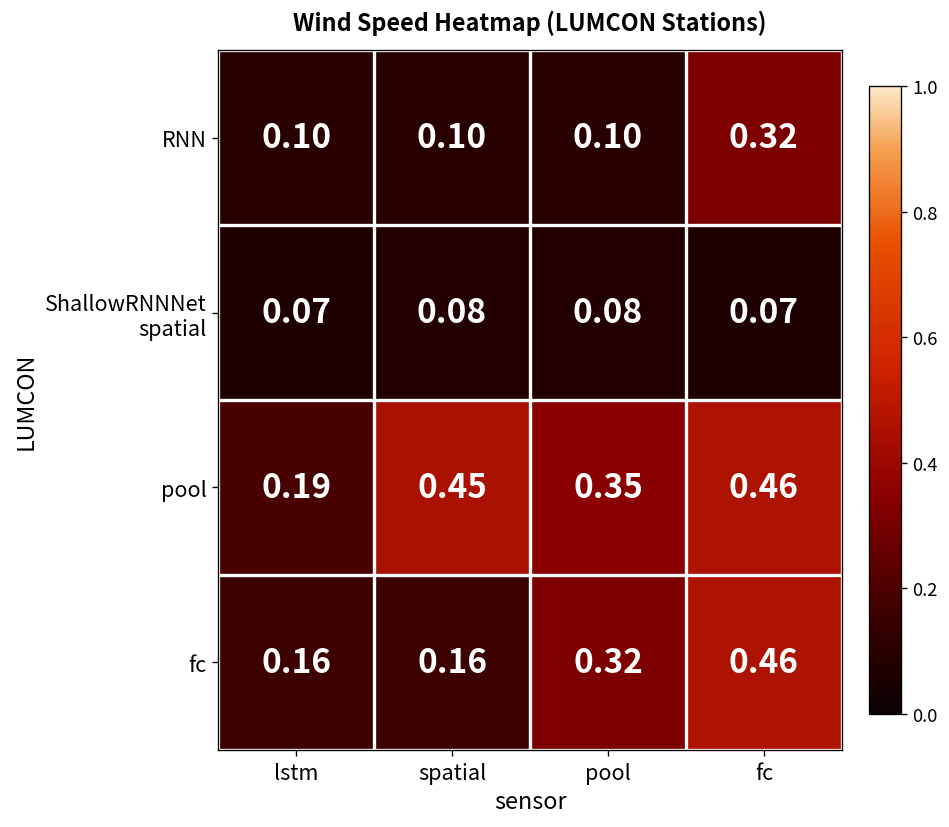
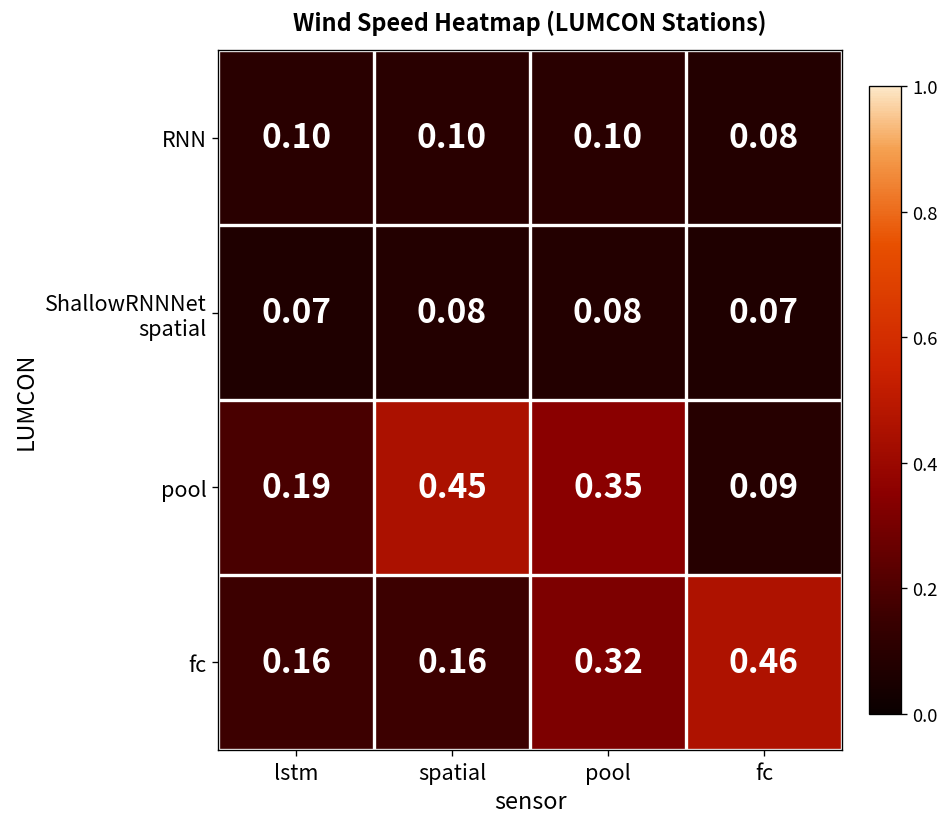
RNN, fc: 0.32 -> 0.08
pool, fc: 0.46 -> 0.09
